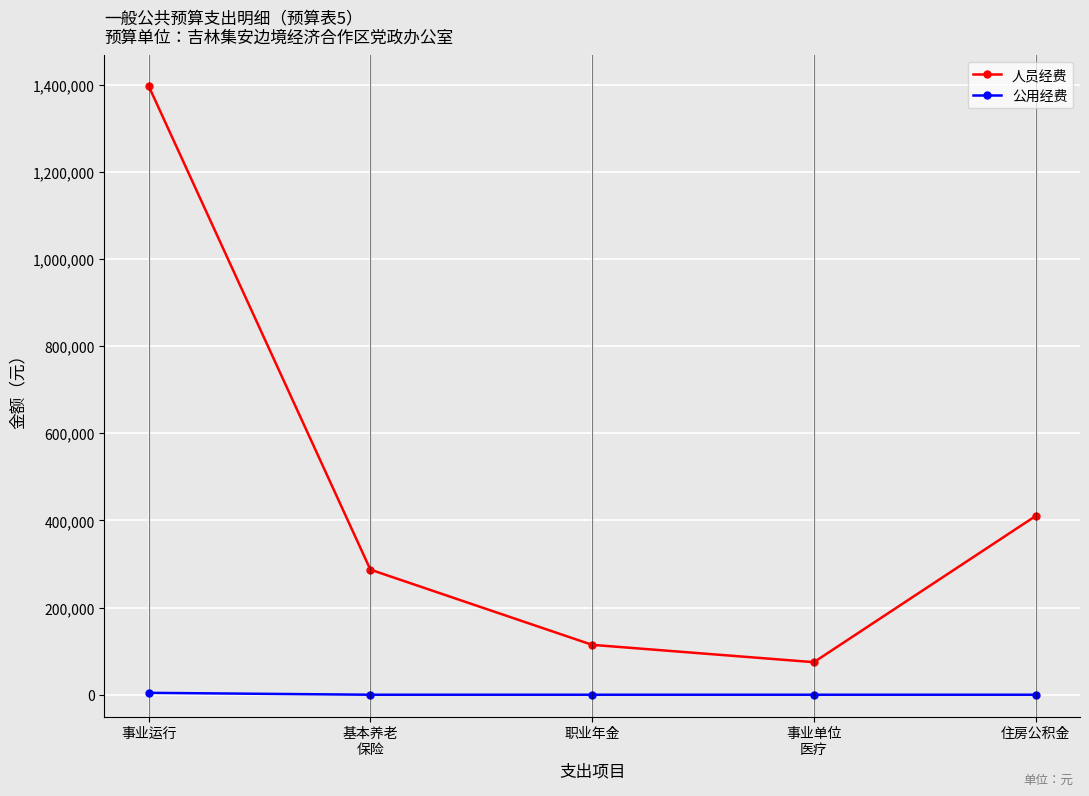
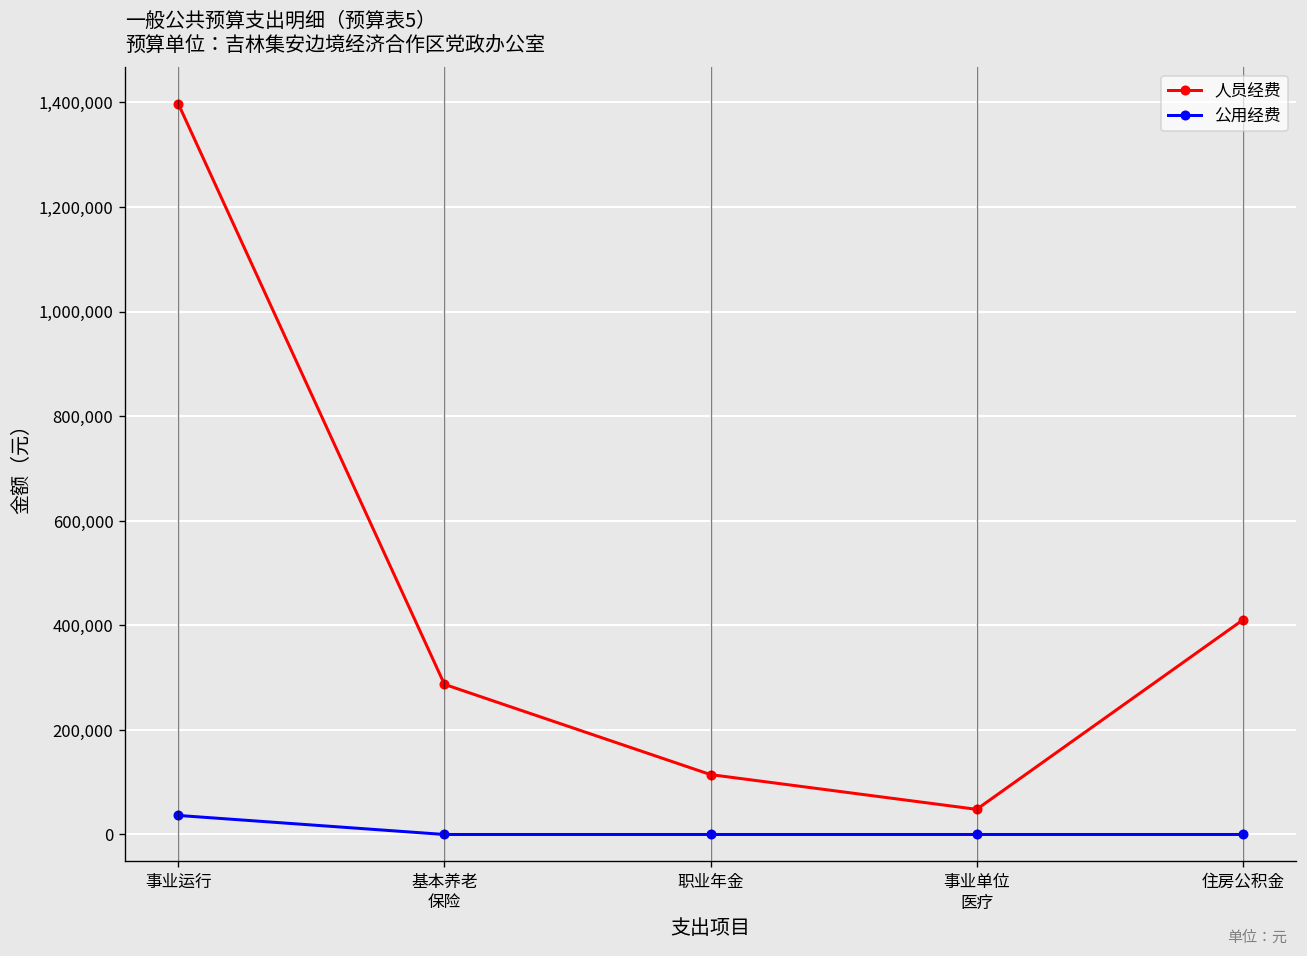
公用经费, 事业运行: 0 -> 40,000
人员经费, 事业单位 医疗: 70,000 -> 50,000
